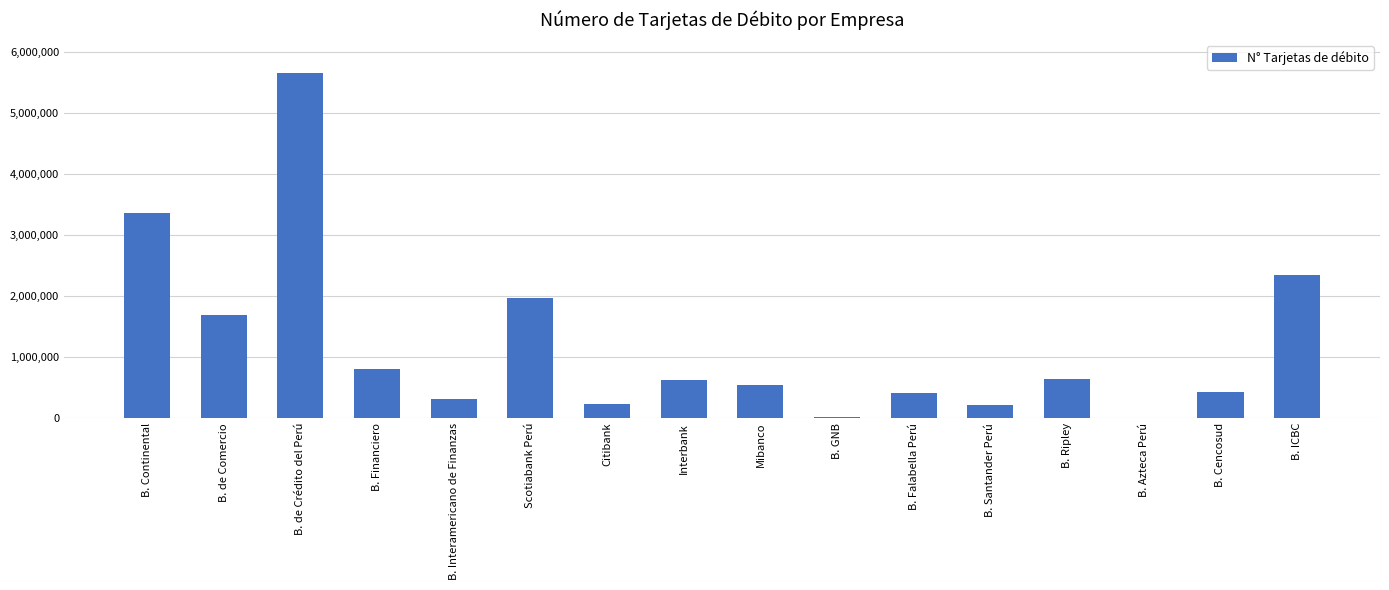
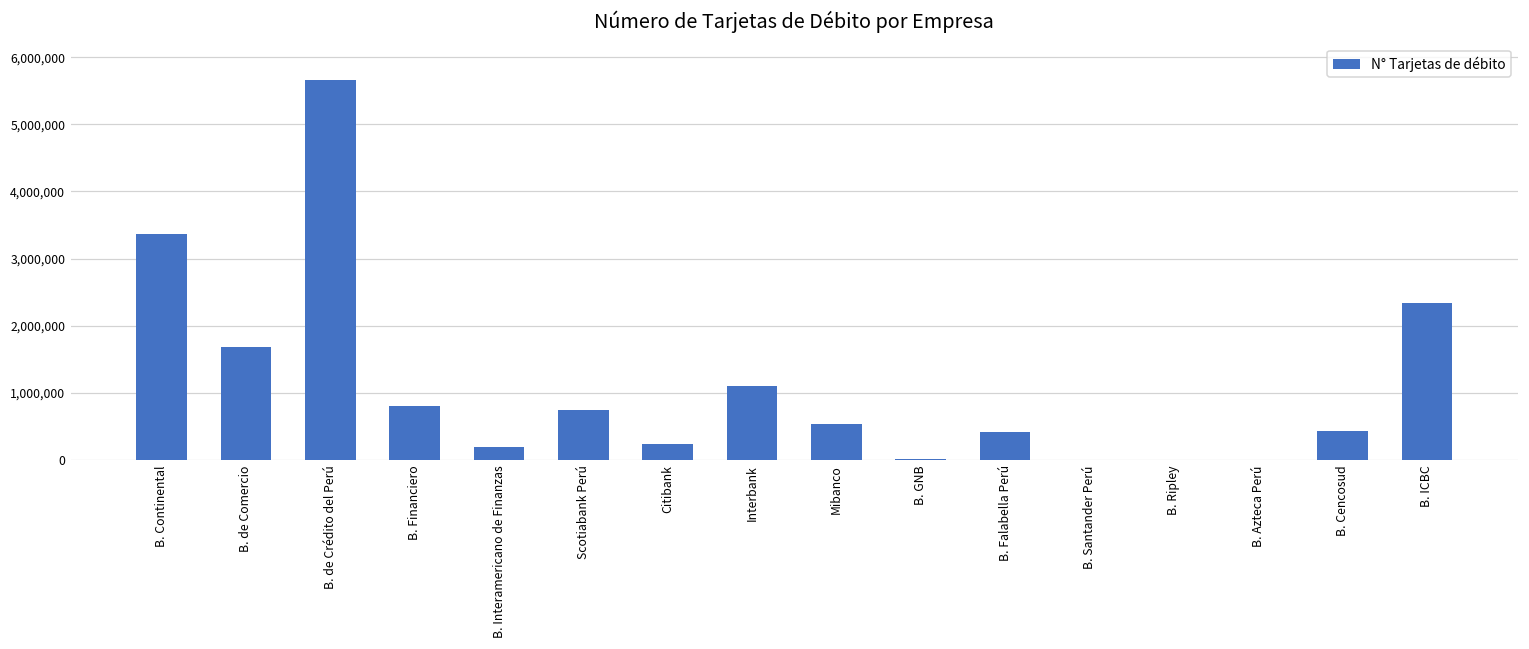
B. Interamericano de Finanzas: 300,000 -> 200,000
Scotiabank Perú: 2,000,000 -> 700,000
Interbank: 600,000 -> 1,100,000
B. Santander Perú: 200,000 -> 0
B. Ripley: 600,000 -> 0
